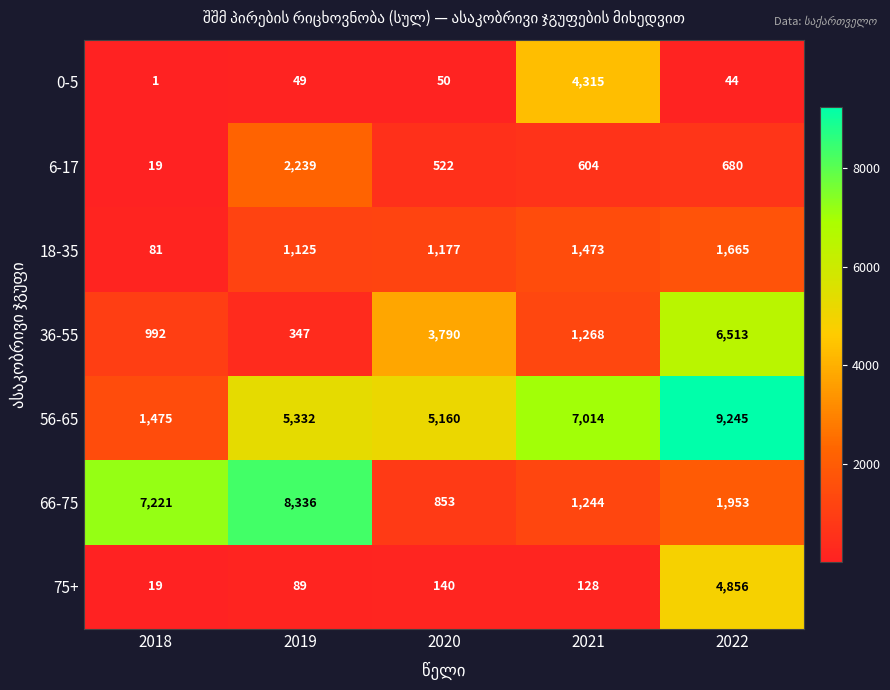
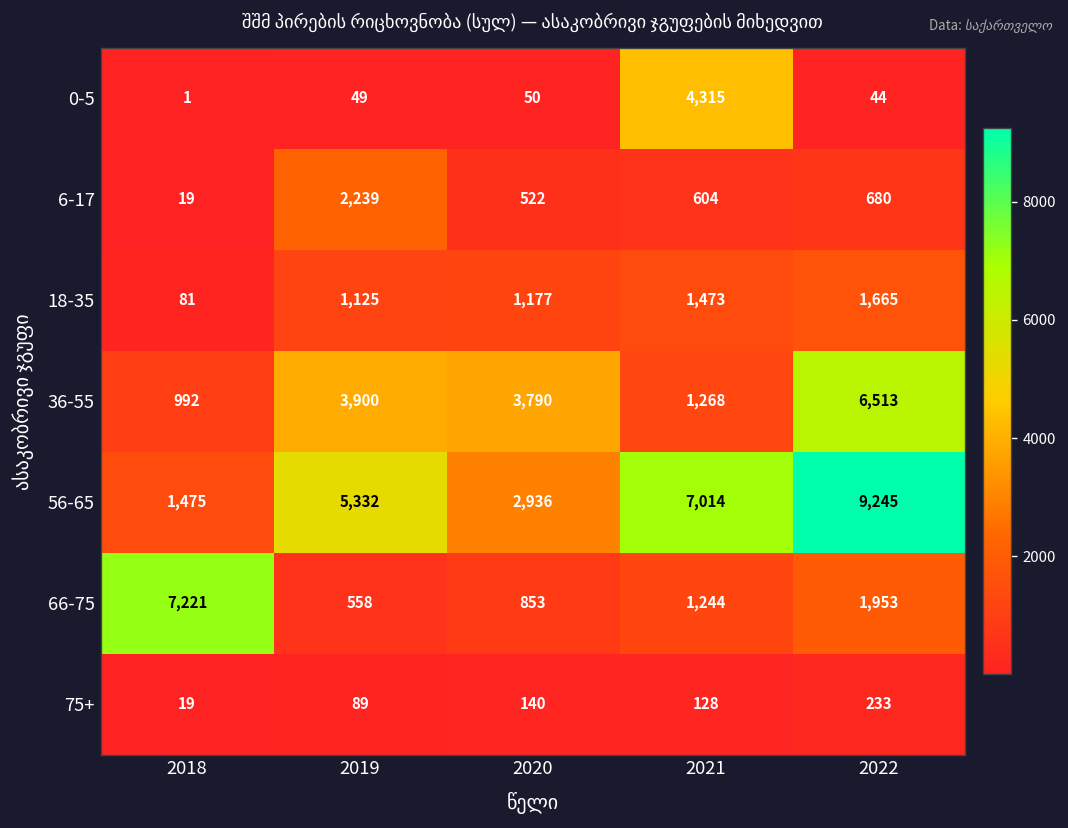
36-55, 2019: 347 -> 3,900
56-65, 2020: 5,160 -> 2,936
66-75, 2019: 8,336 -> 558
75+, 2022: 4,856 -> 233
